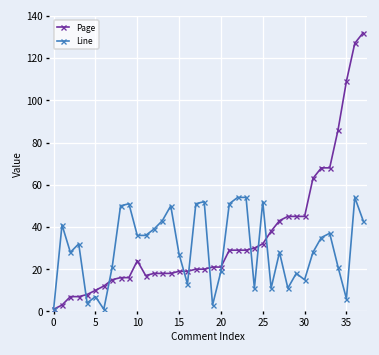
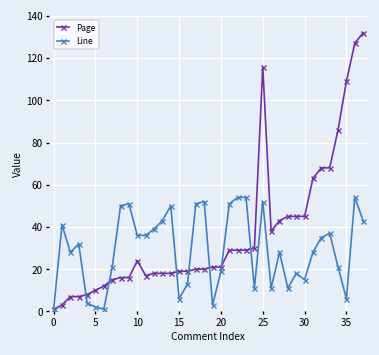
Line, 5: 7 -> 2
Line, 15: 27 -> 6
Page, 25: 32 -> 116
